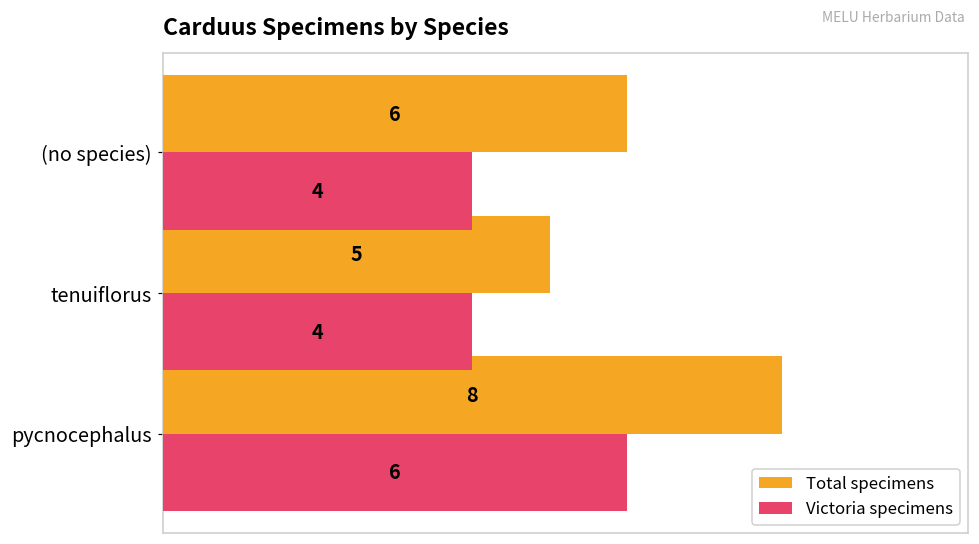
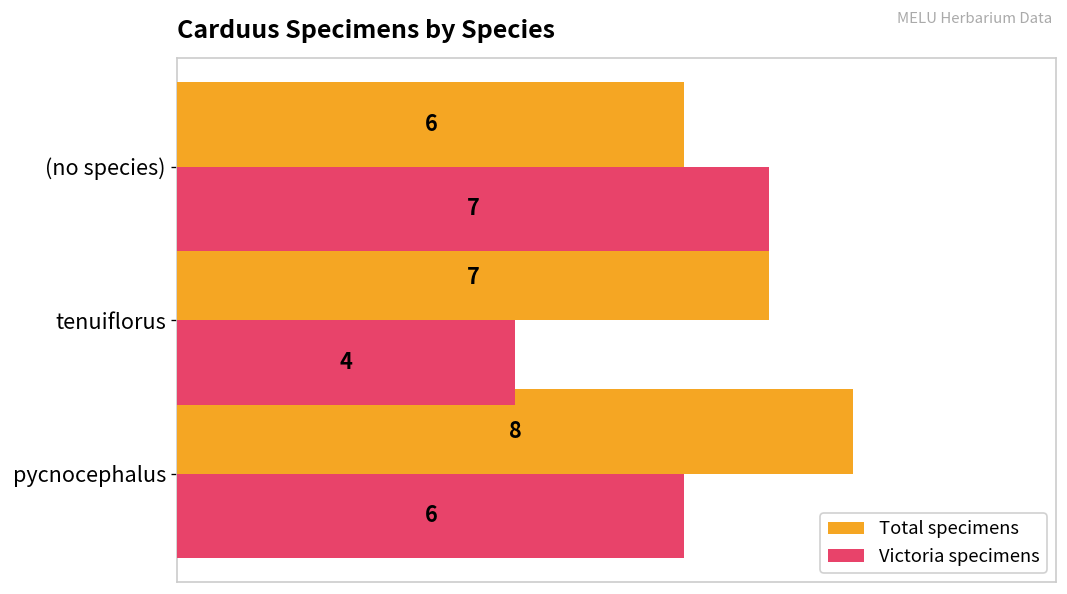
Victoria specimens, (no species): 4 -> 7
Total specimens, tenuiflorus: 5 -> 7
